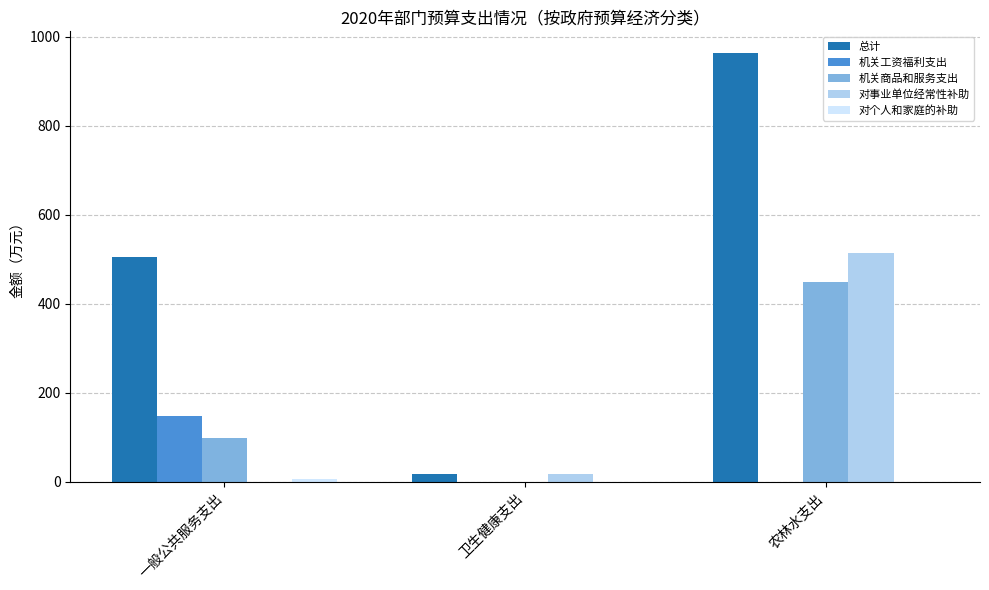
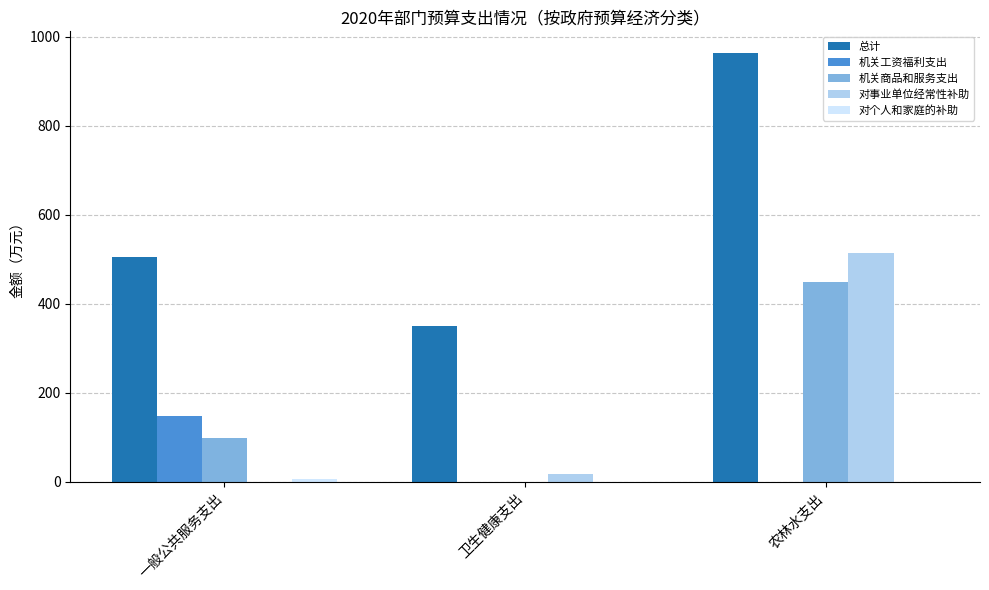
总计, 卫生健康支出: 20 -> 350
